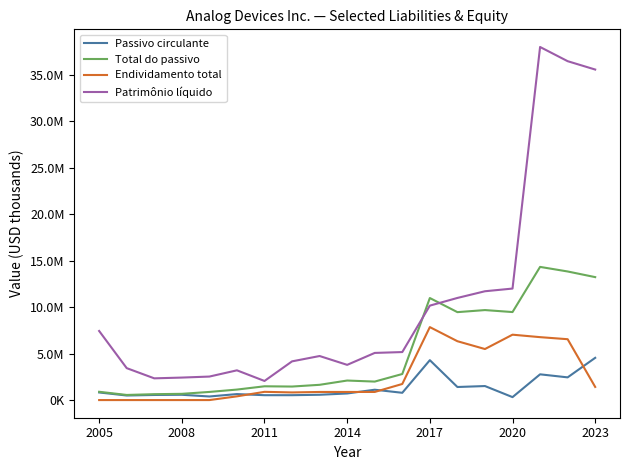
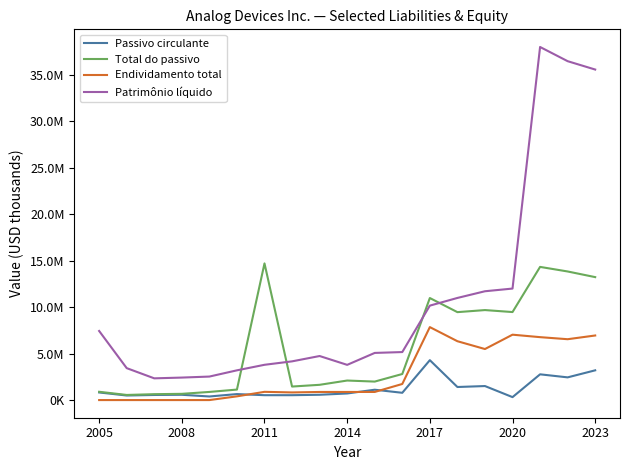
Total do passivo, 2011: 1000000 -> 15000000
Patrimônio líquido, 2011: 2000000 -> 4000000
Passivo circulante, 2023: 5000000 -> 3000000
Endividamento total, 2023: 1000000 -> 7000000
